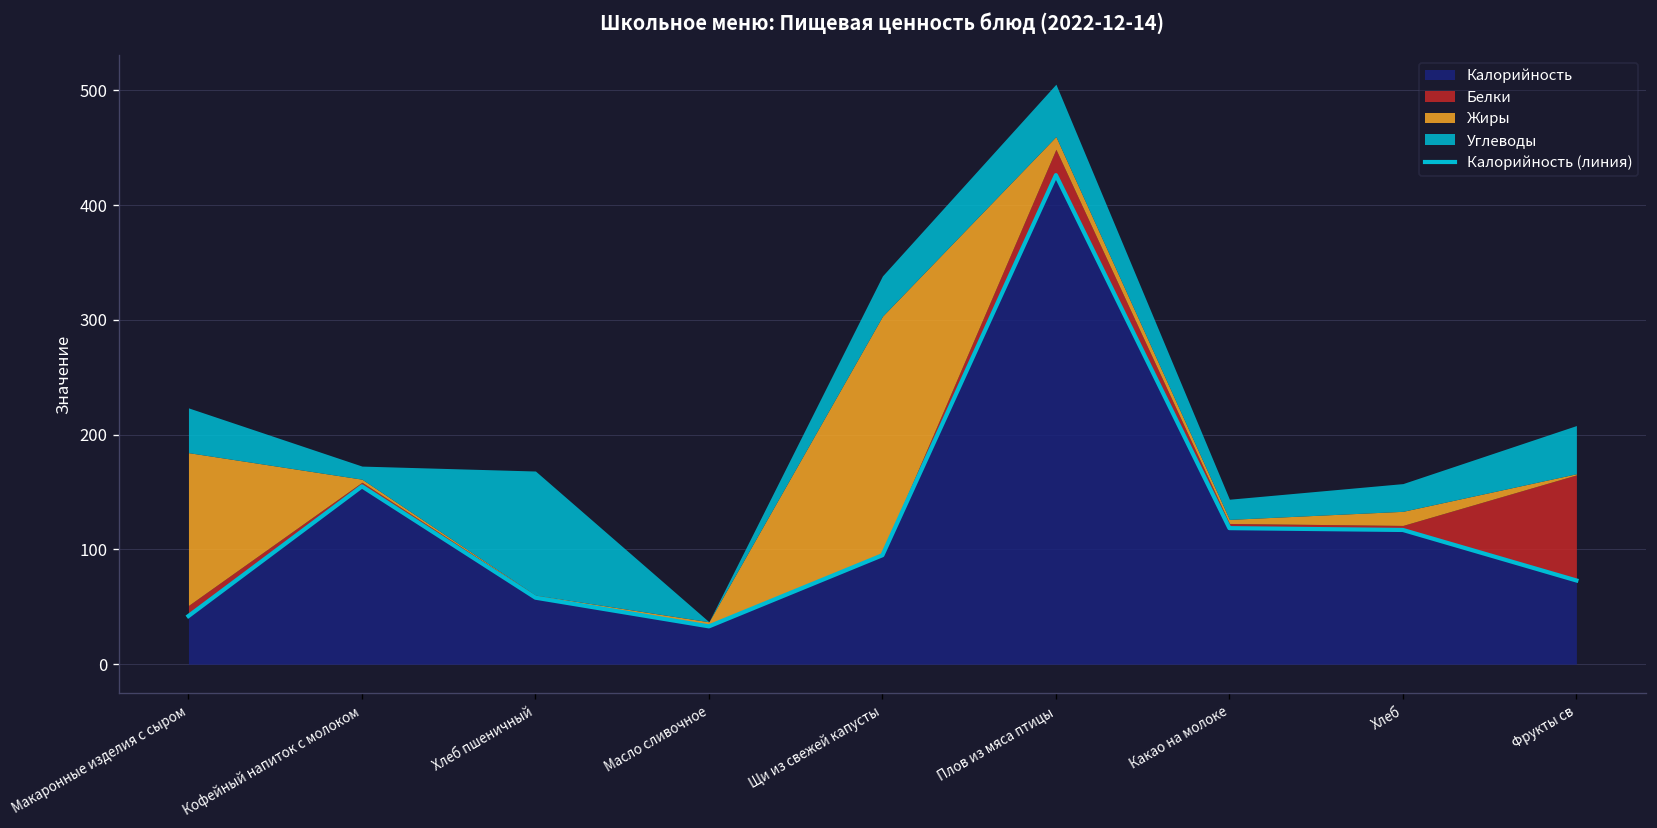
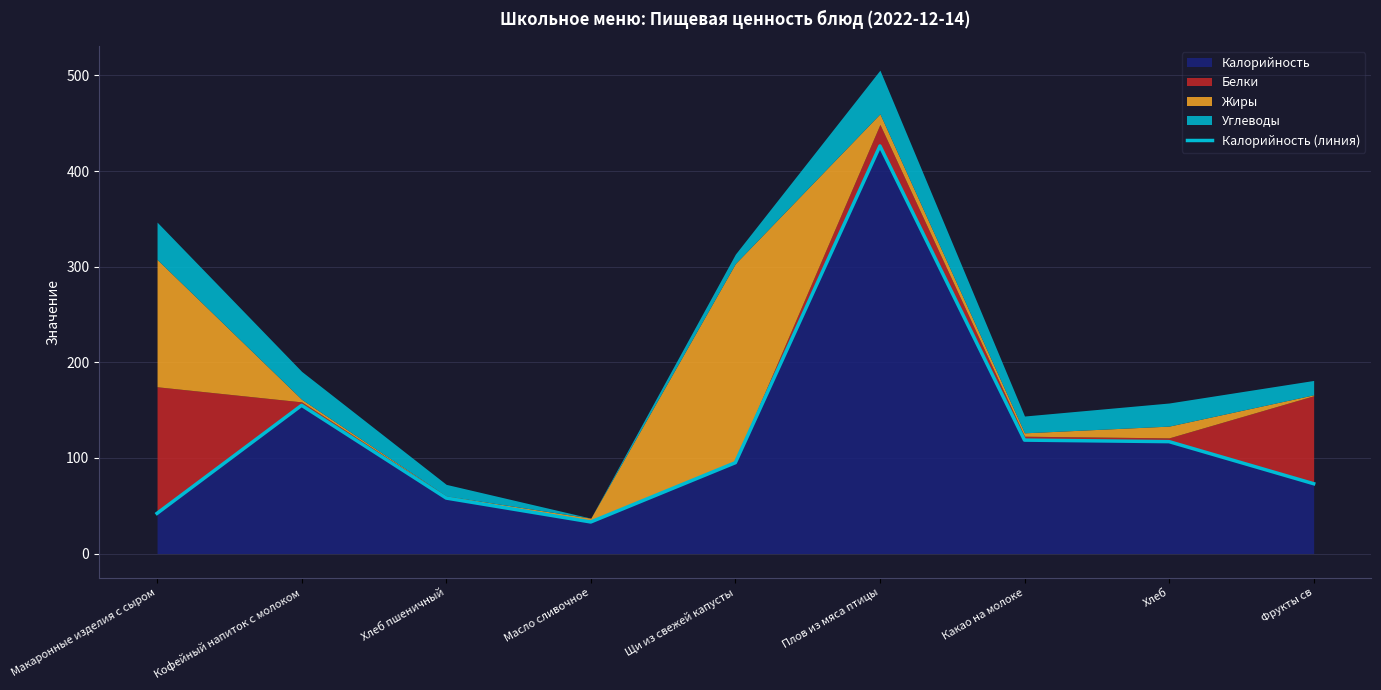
Белки, Макаронные изделия с сыром: 10 -> 130
Углеводы, Кофейный напиток с молоком: 10 -> 30
Углеводы, Хлеб пшеничный: 110 -> 10
Углеводы, Щи из свежей капусты: 40 -> 10
Углеводы, Фрукты св: 40 -> 20
